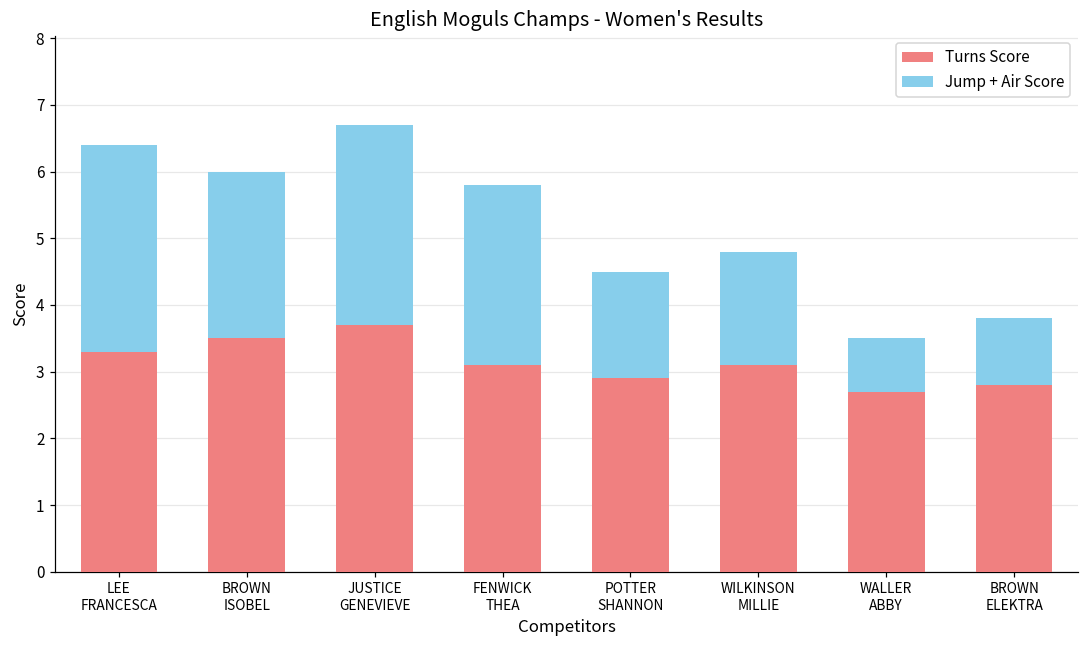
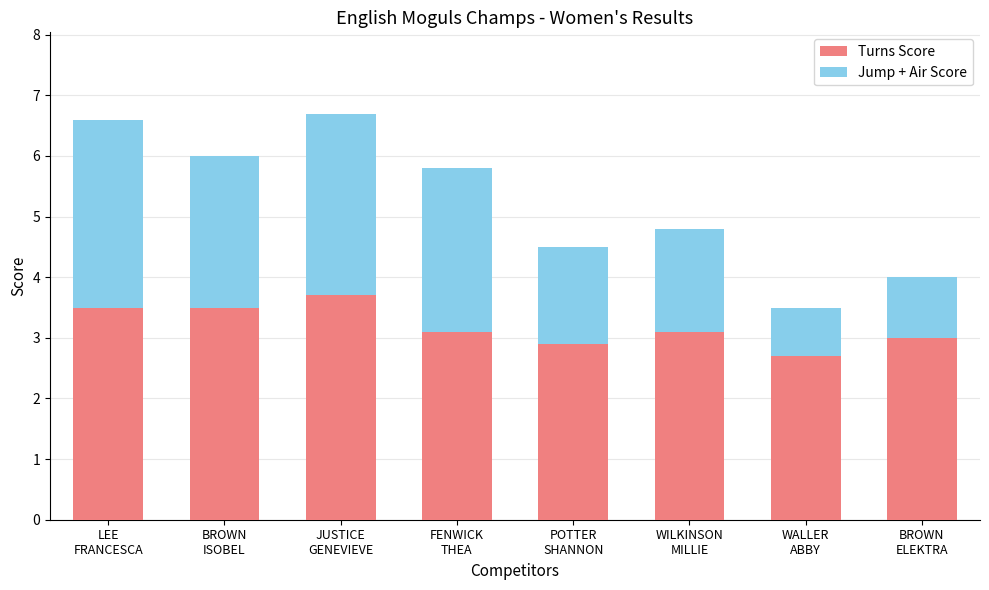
Turns Score, LEE FRANCESCA: 3.3 -> 3.5
Turns Score, BROWN ELEKTRA: 2.8 -> 3.0
